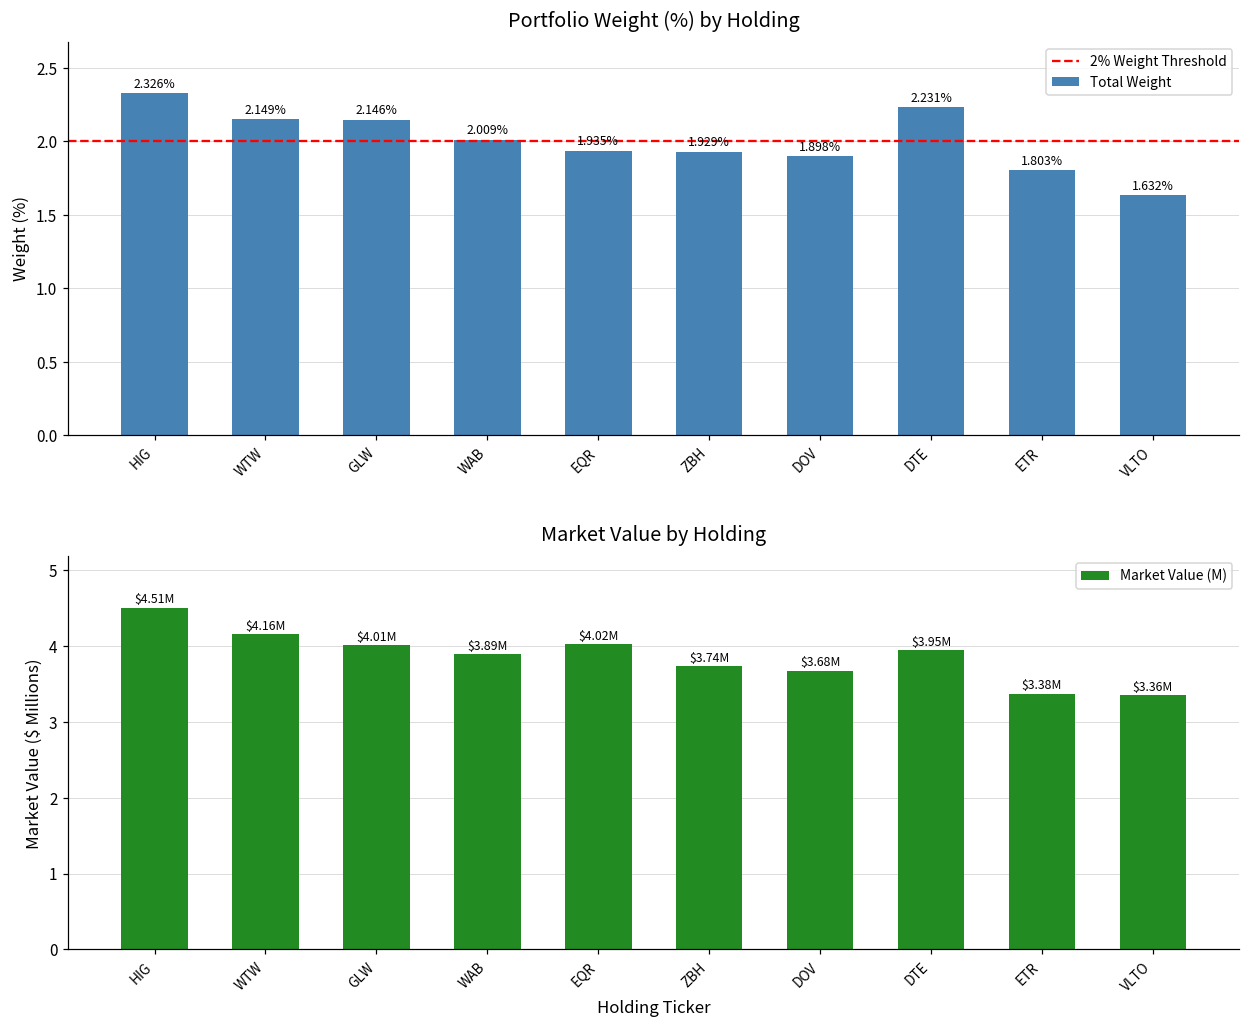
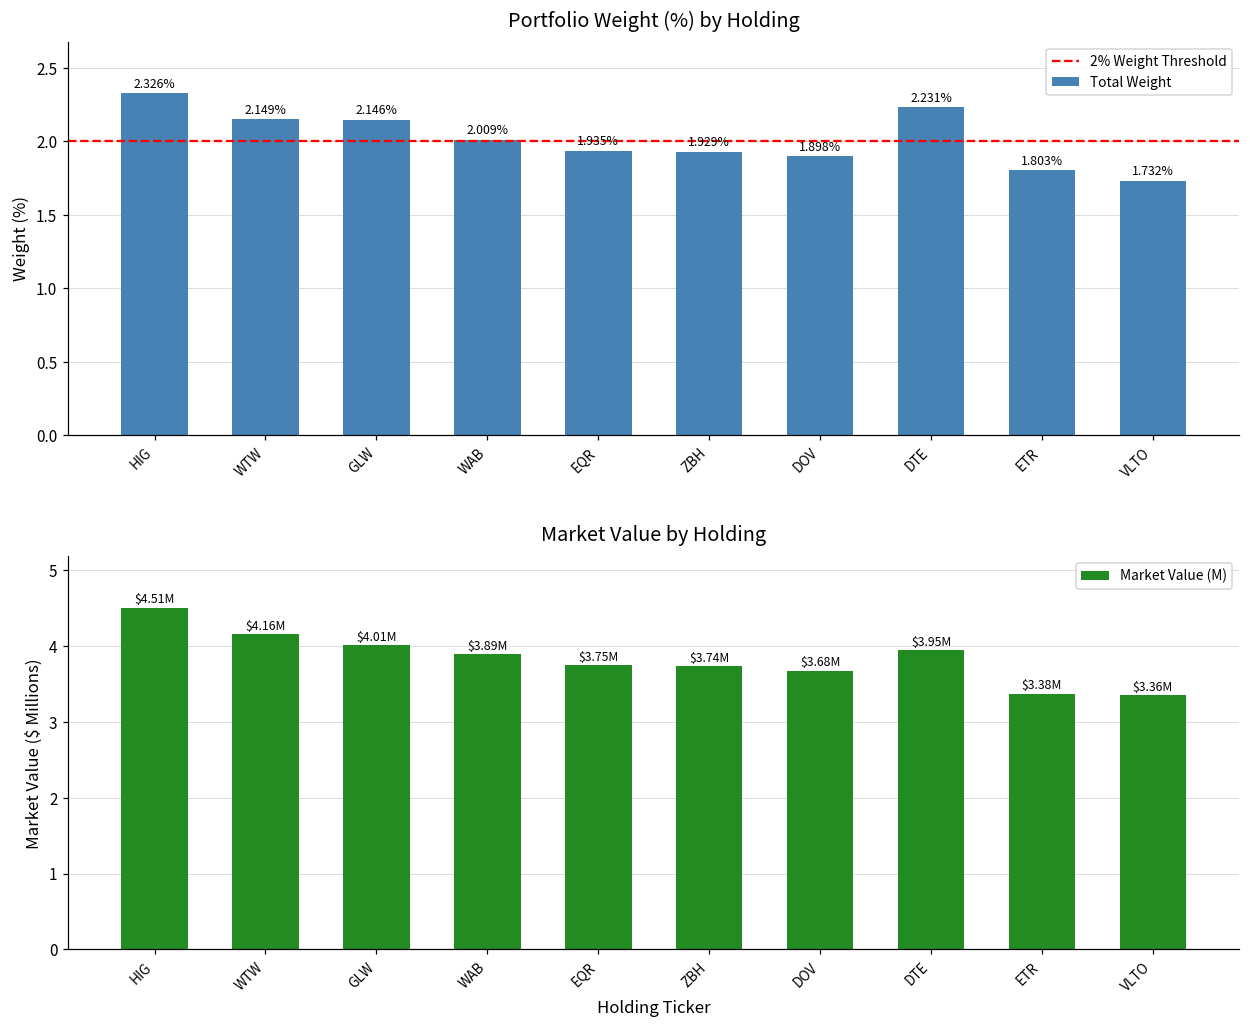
Portfolio Weight (%) by Holding, VLTO: 1.632% -> 1.732%
Market Value by Holding, EQR: $4.02M -> $3.75M
